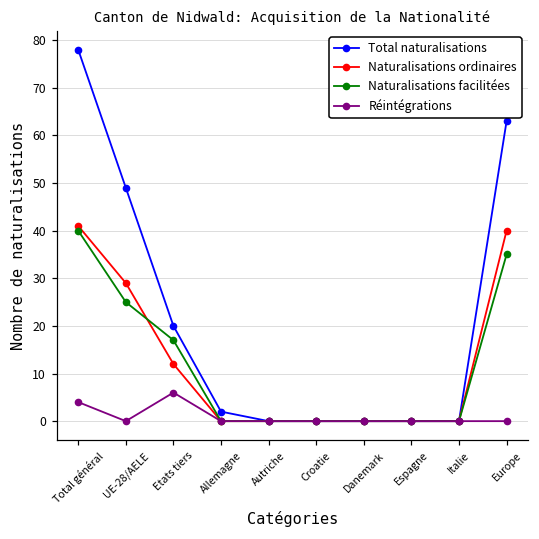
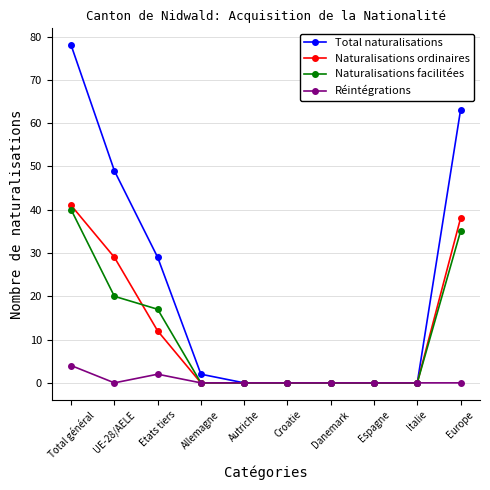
Naturalisations facilitées, UE-28/AELE: 25 -> 20
Total naturalisations, Etats tiers: 20 -> 29
Réintégrations, Etats tiers: 6 -> 2
Naturalisations ordinaires, Europe: 40 -> 38
